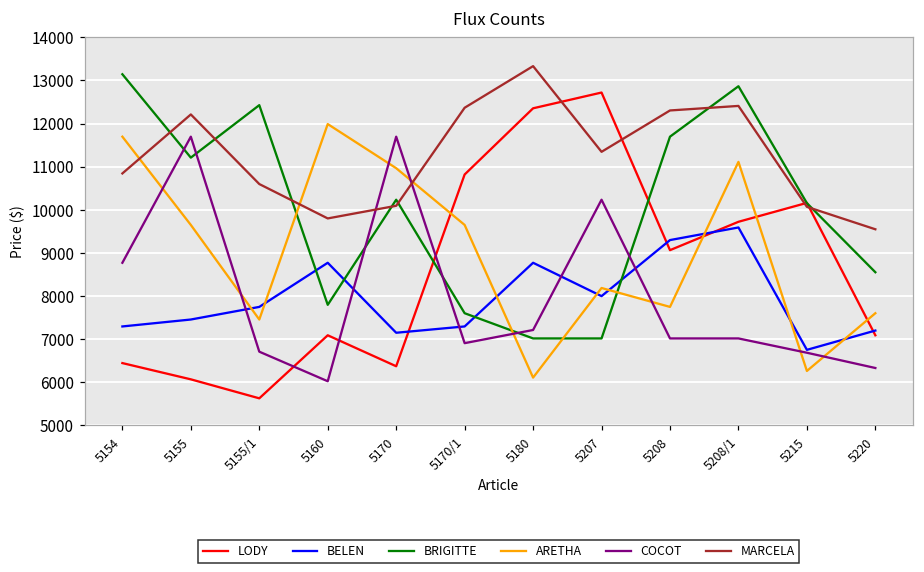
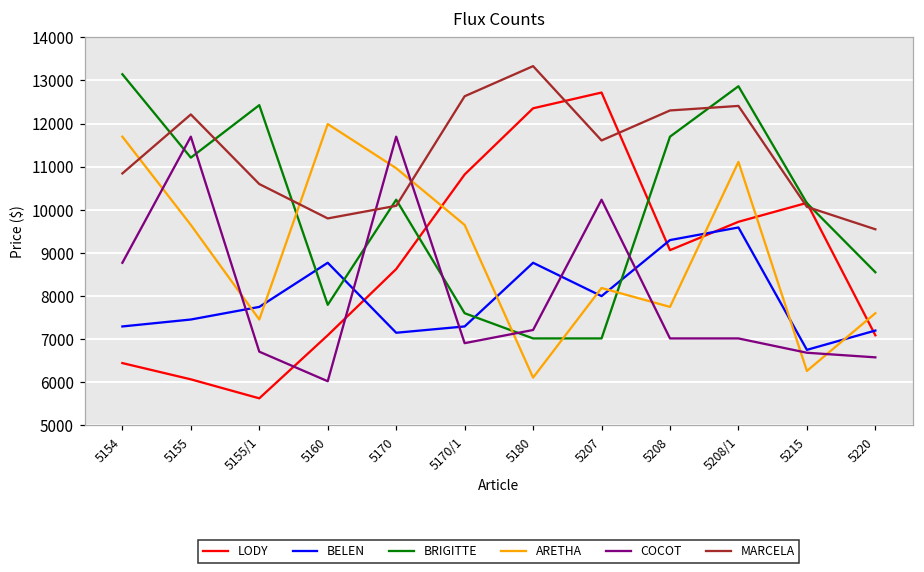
LODY, 5170: 6400 -> 8600
MARCELA, 5170/1: 12400 -> 12600
MARCELA, 5207: 11300 -> 11600
COCOT, 5220: 6300 -> 6600
